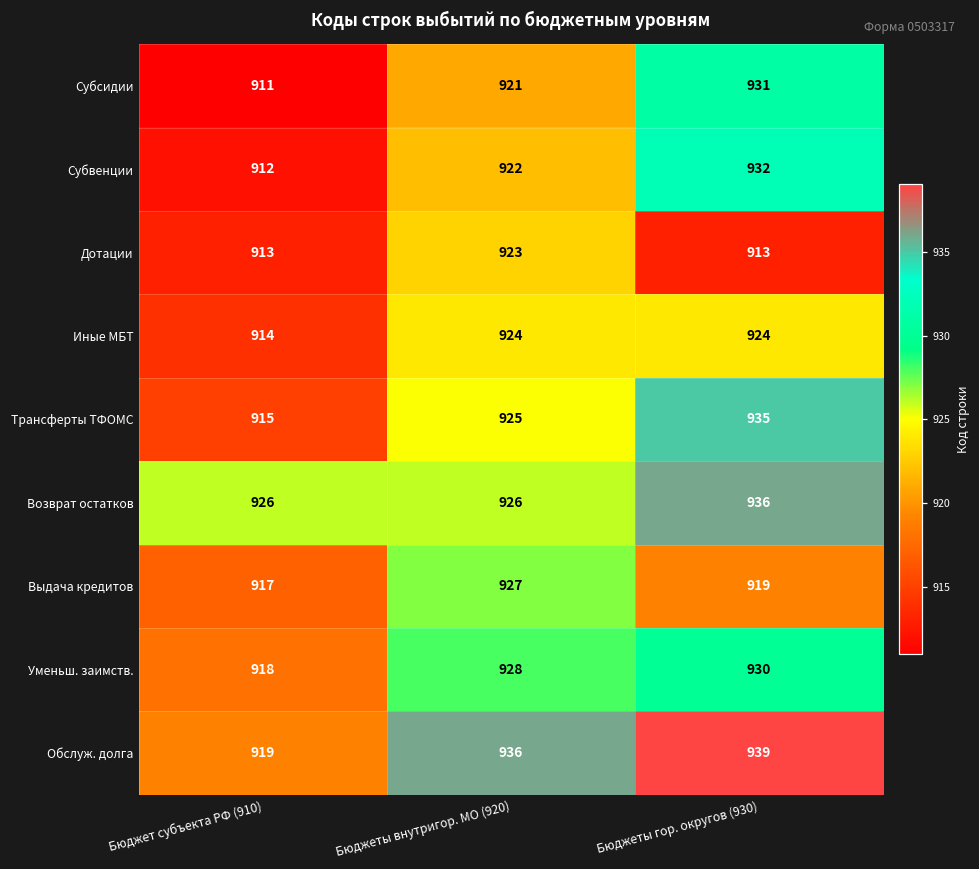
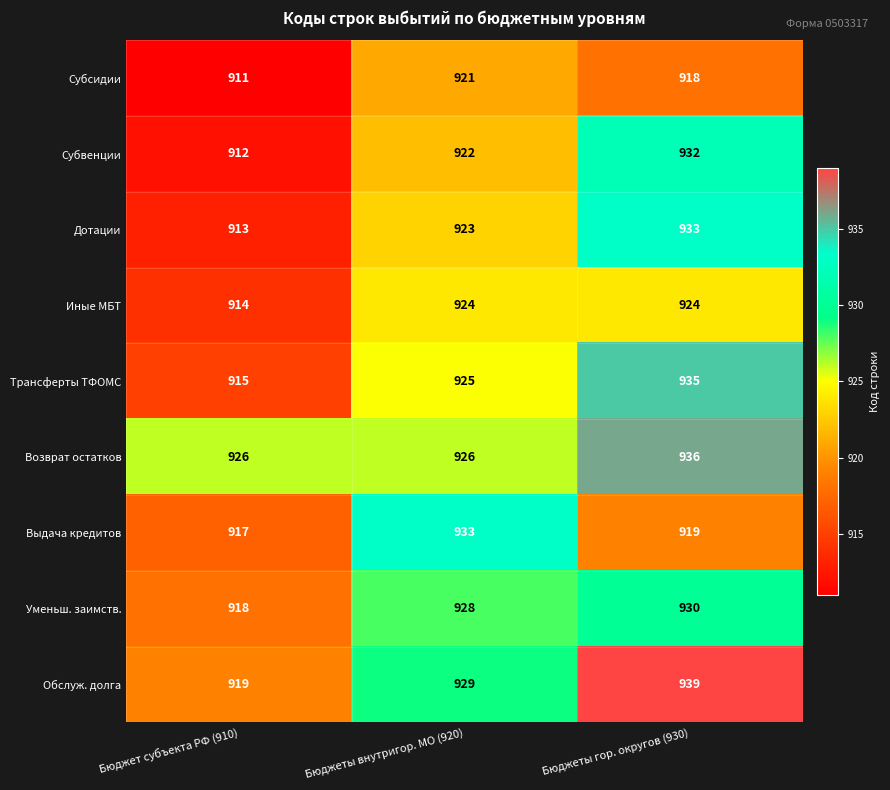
Субсидии, Бюджеты гор. округов (930): 931 -> 918
Дотации, Бюджеты гор. округов (930): 913 -> 933
Выдача кредитов, Бюджеты внутригор. МО (920): 927 -> 933
Обслуж. долга, Бюджеты внутригор. МО (920): 936 -> 929
